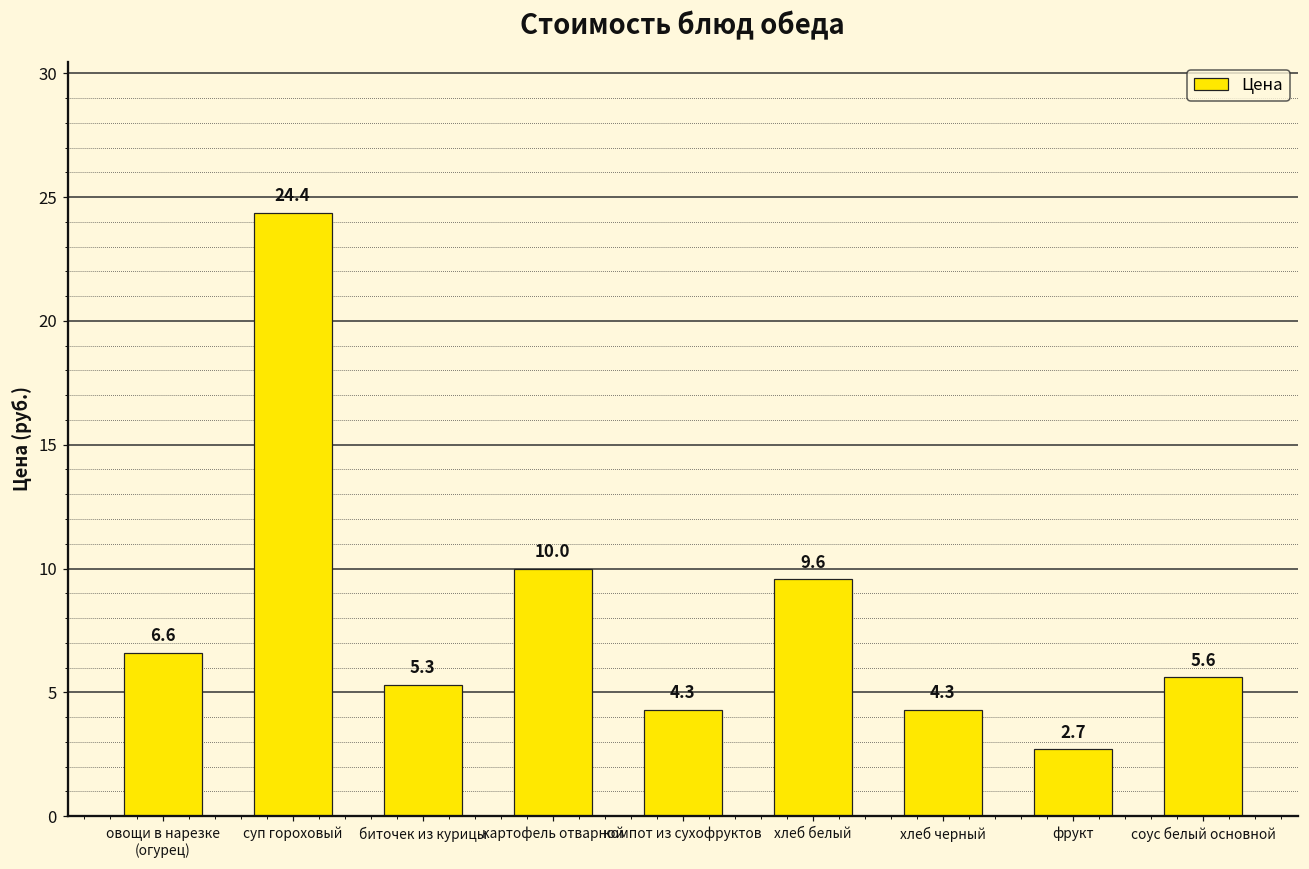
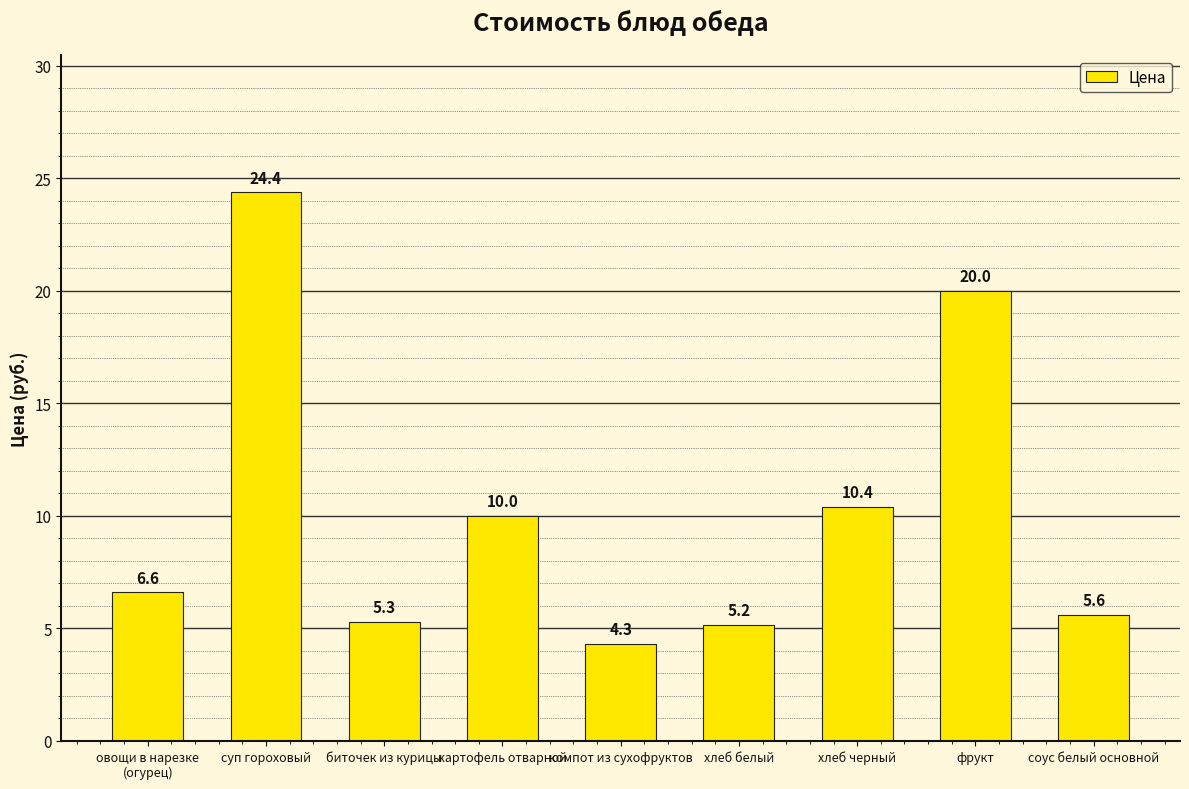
хлеб белый: 9.6 -> 5.2
хлеб черный: 4.3 -> 10.4
фрукт: 2.7 -> 20.0
